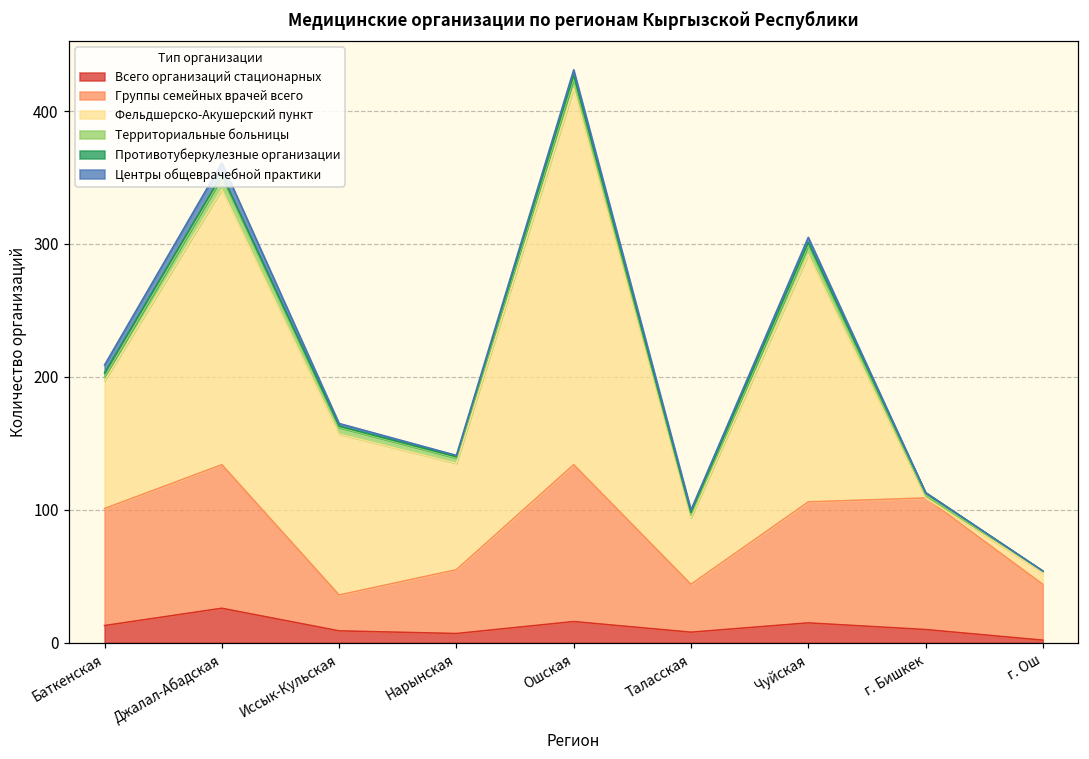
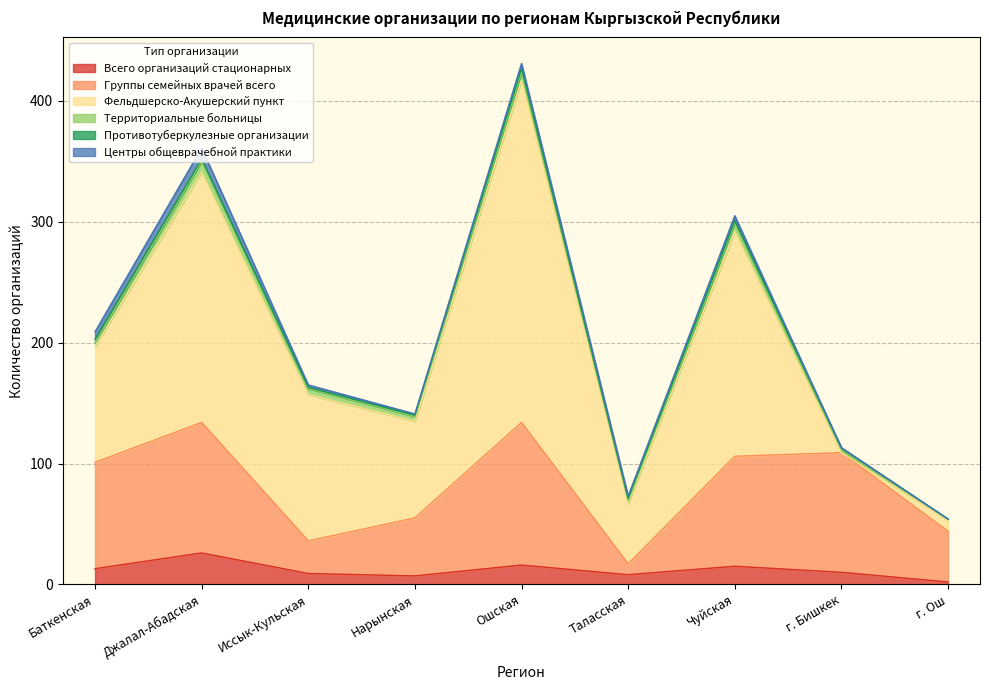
Группы семейных врачей всего, Таласская: 36 -> 9
